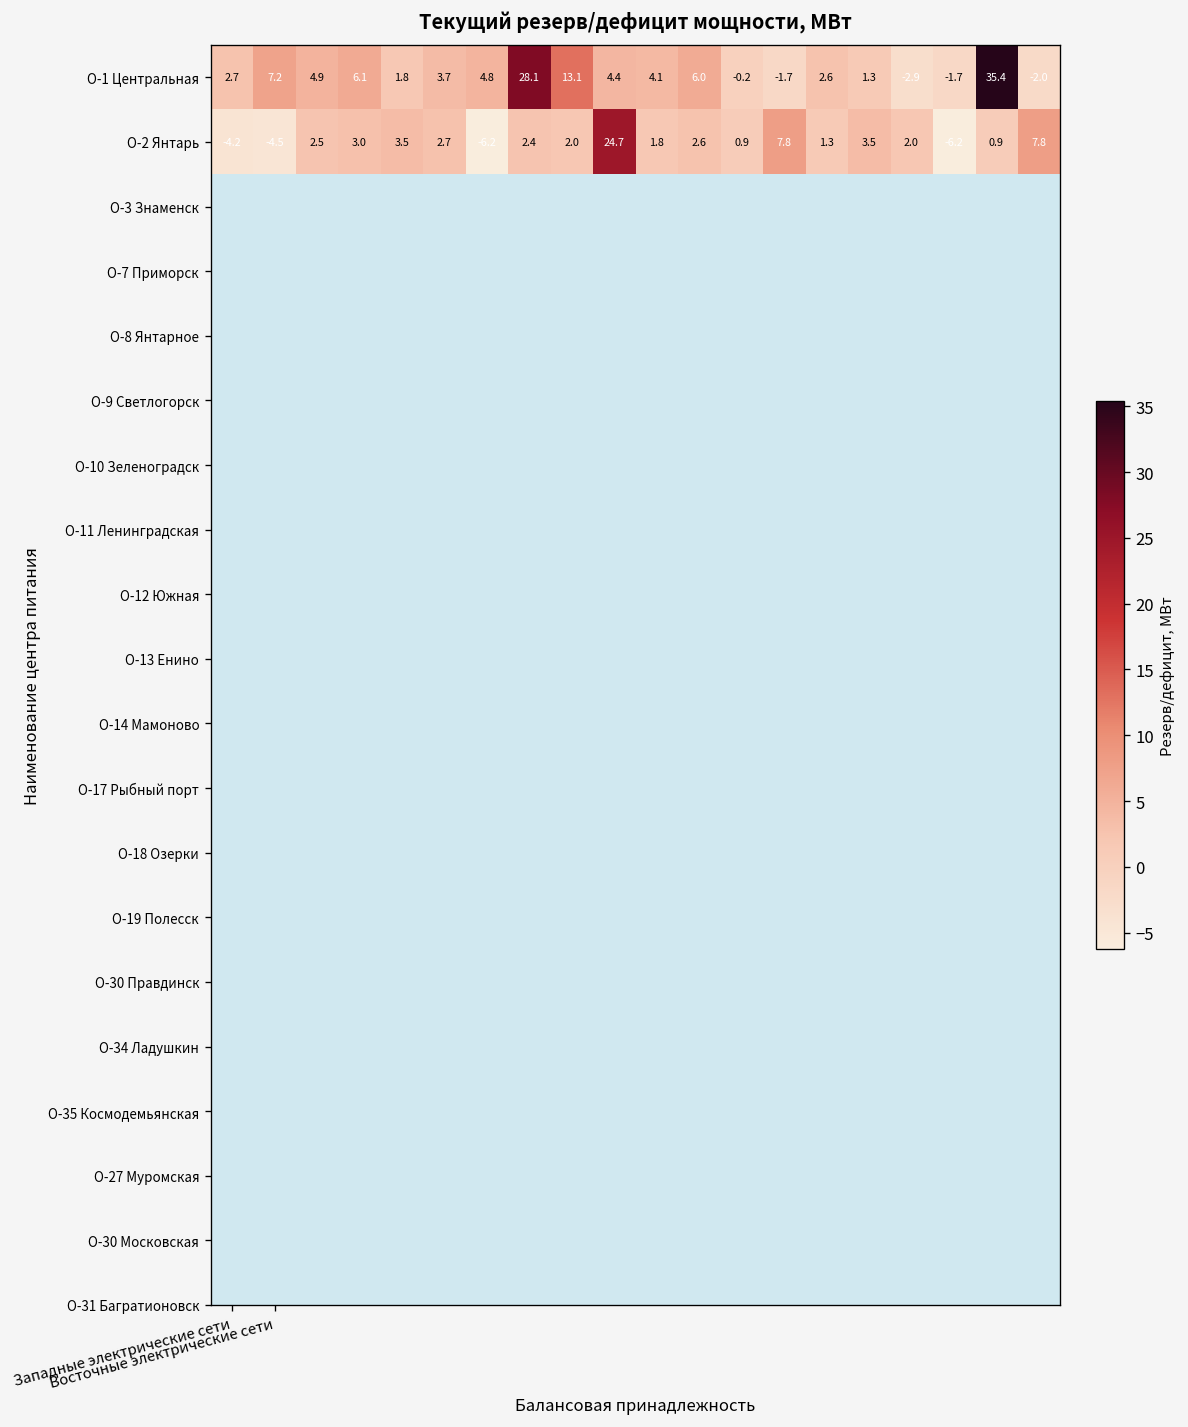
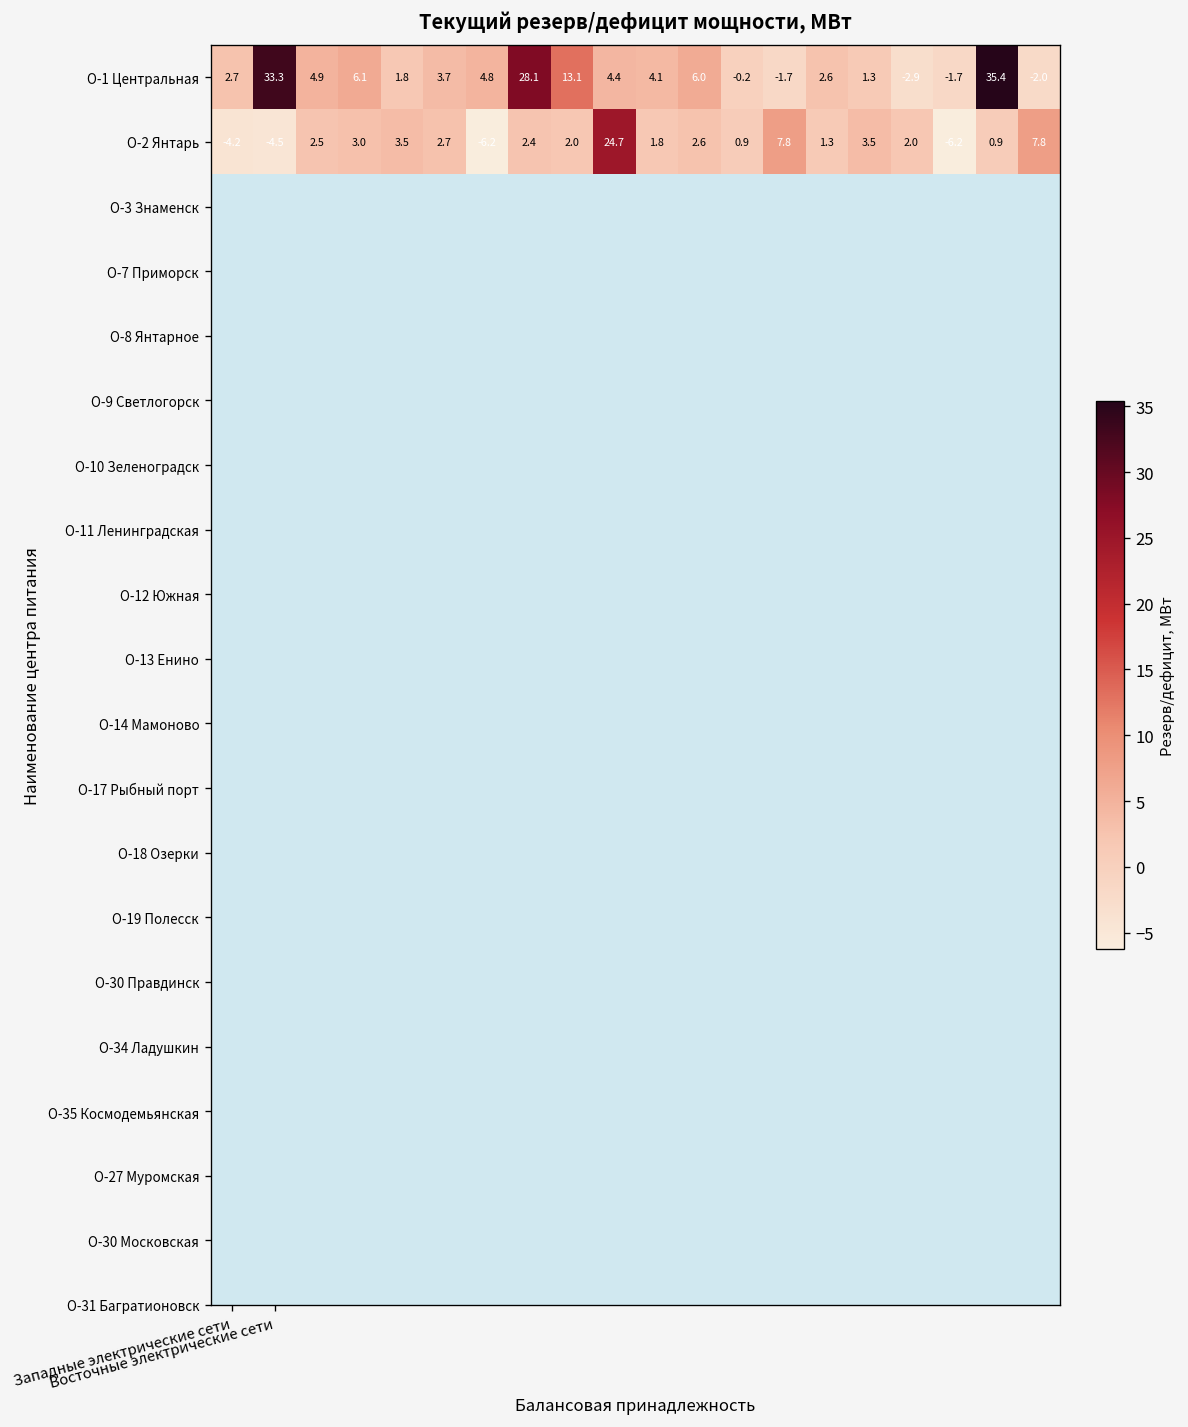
О-1 Центральная, Восточные электрические сети: 7.2 -> 33.3
